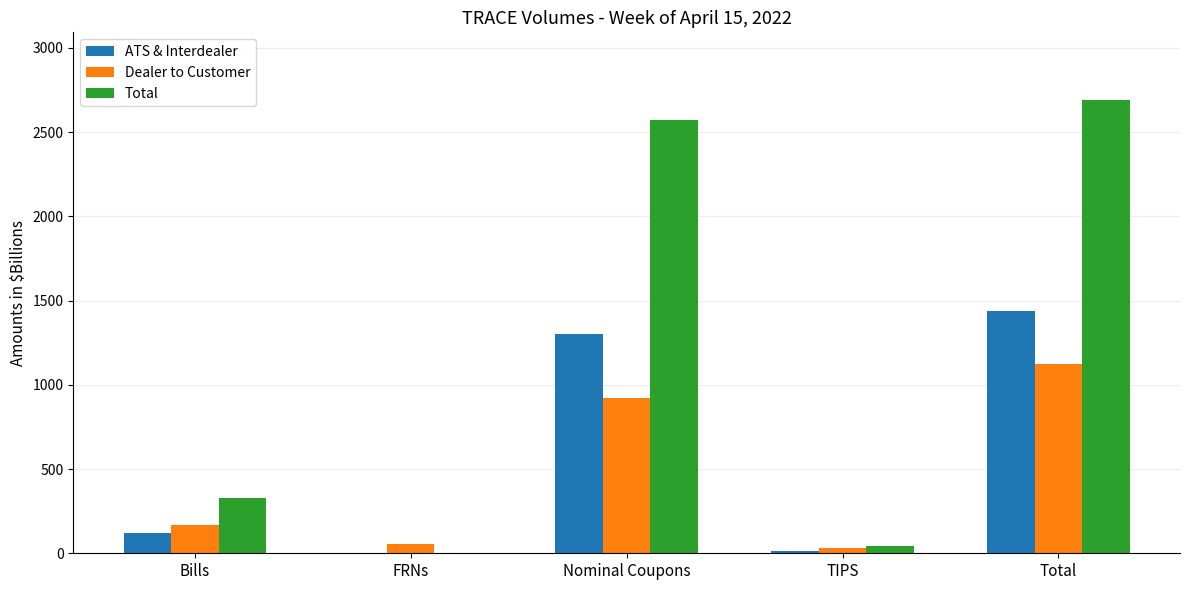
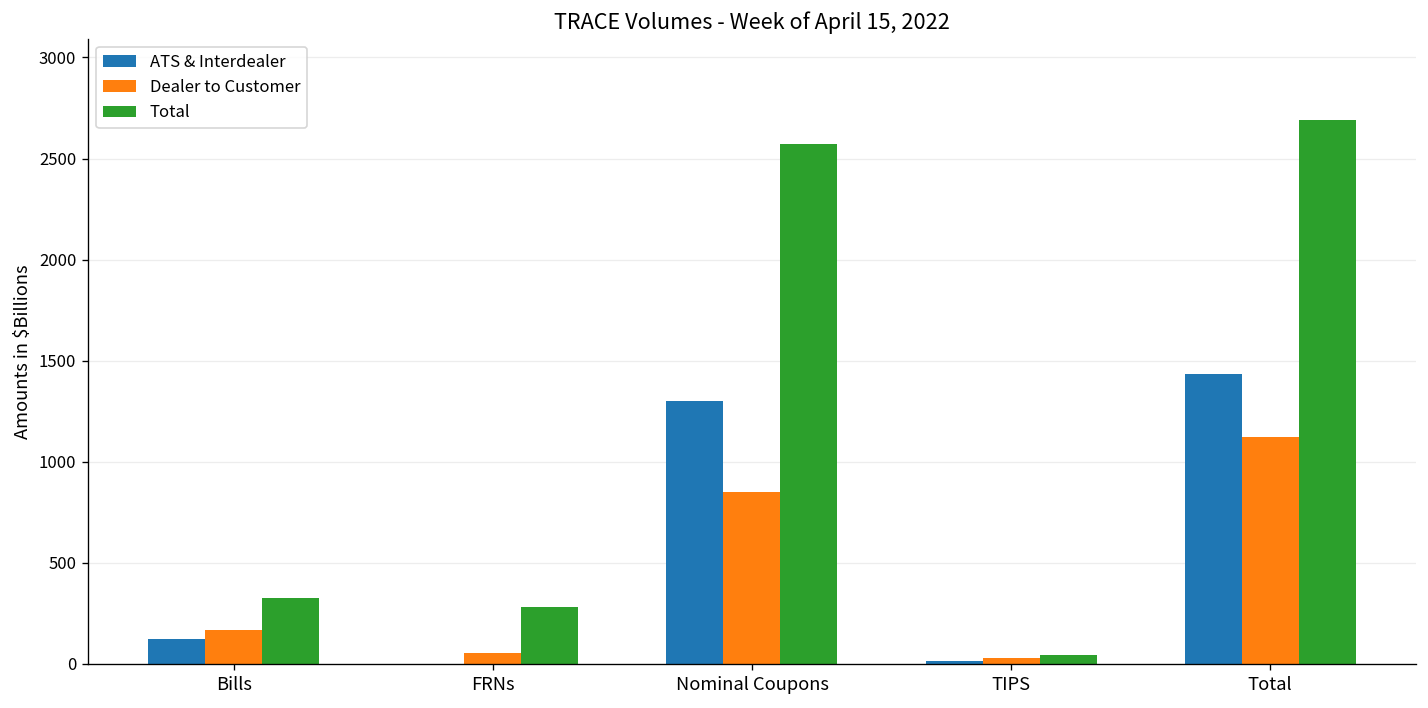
Total, FRNs: 0 -> 280
Dealer to Customer, Nominal Coupons: 920 -> 850
